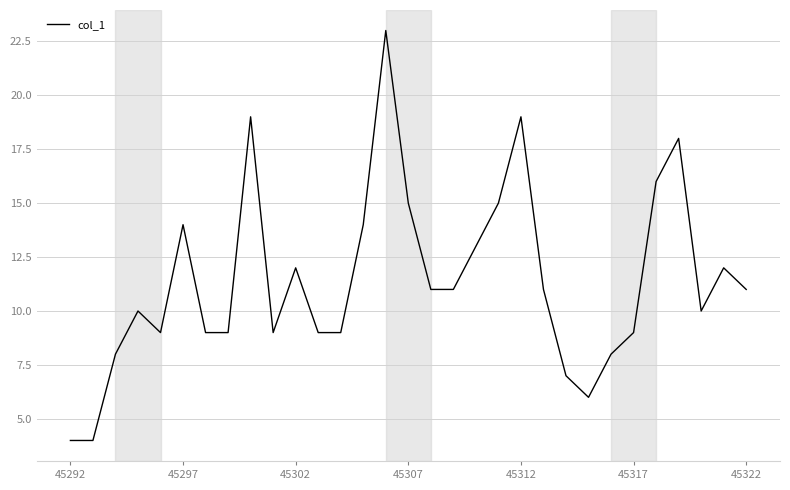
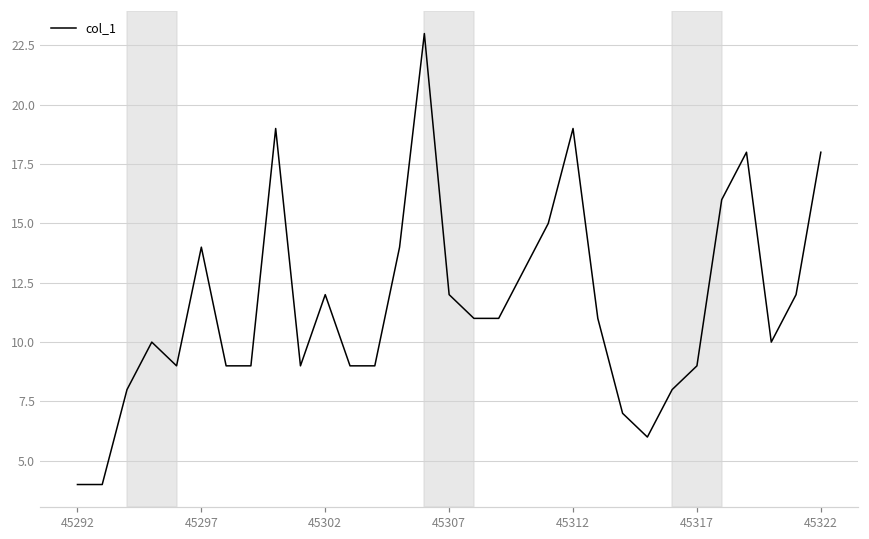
45307: 15 -> 12
45322: 11 -> 18
